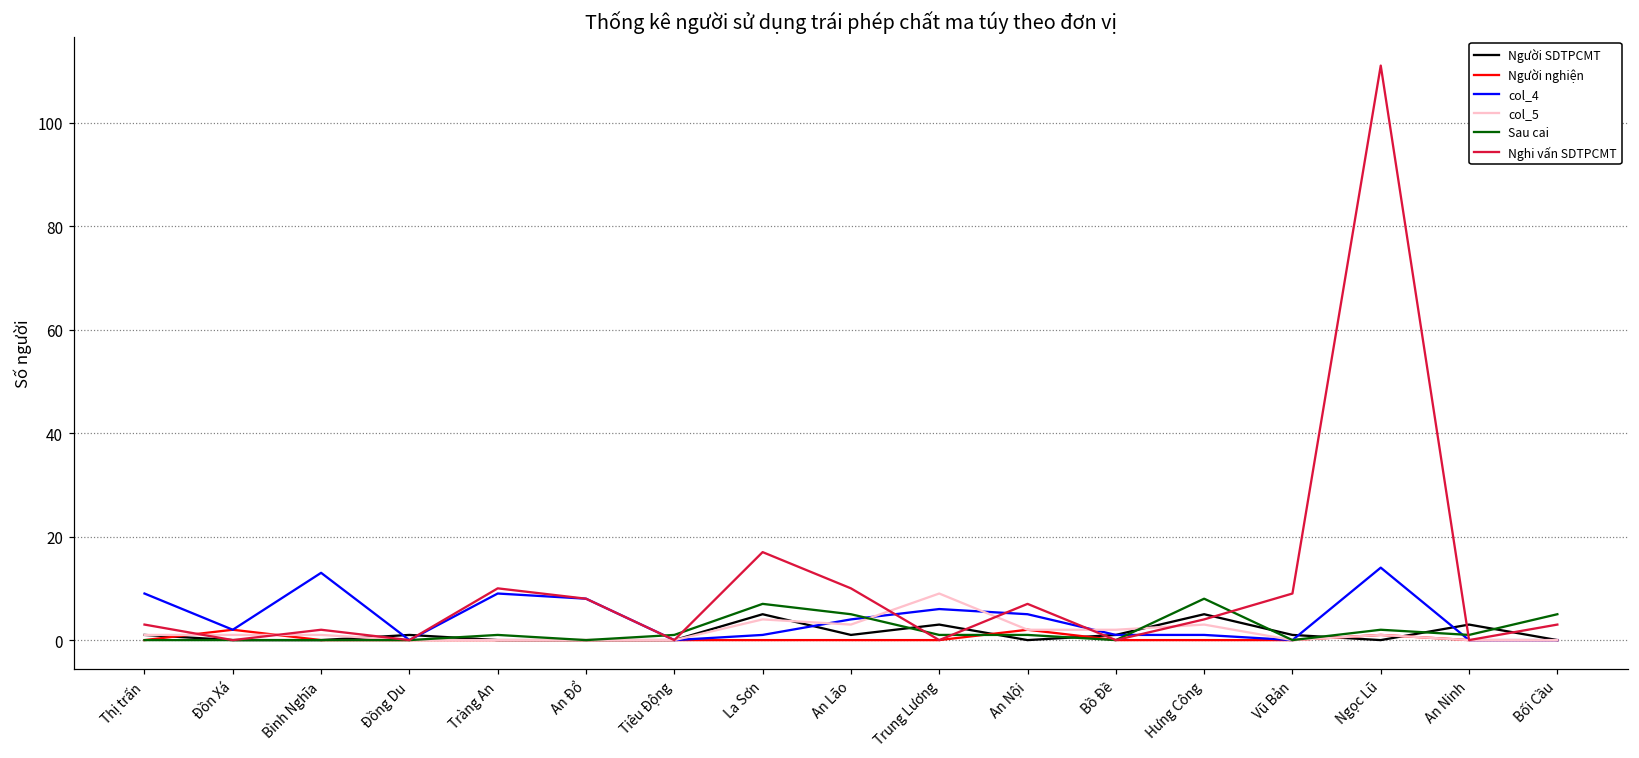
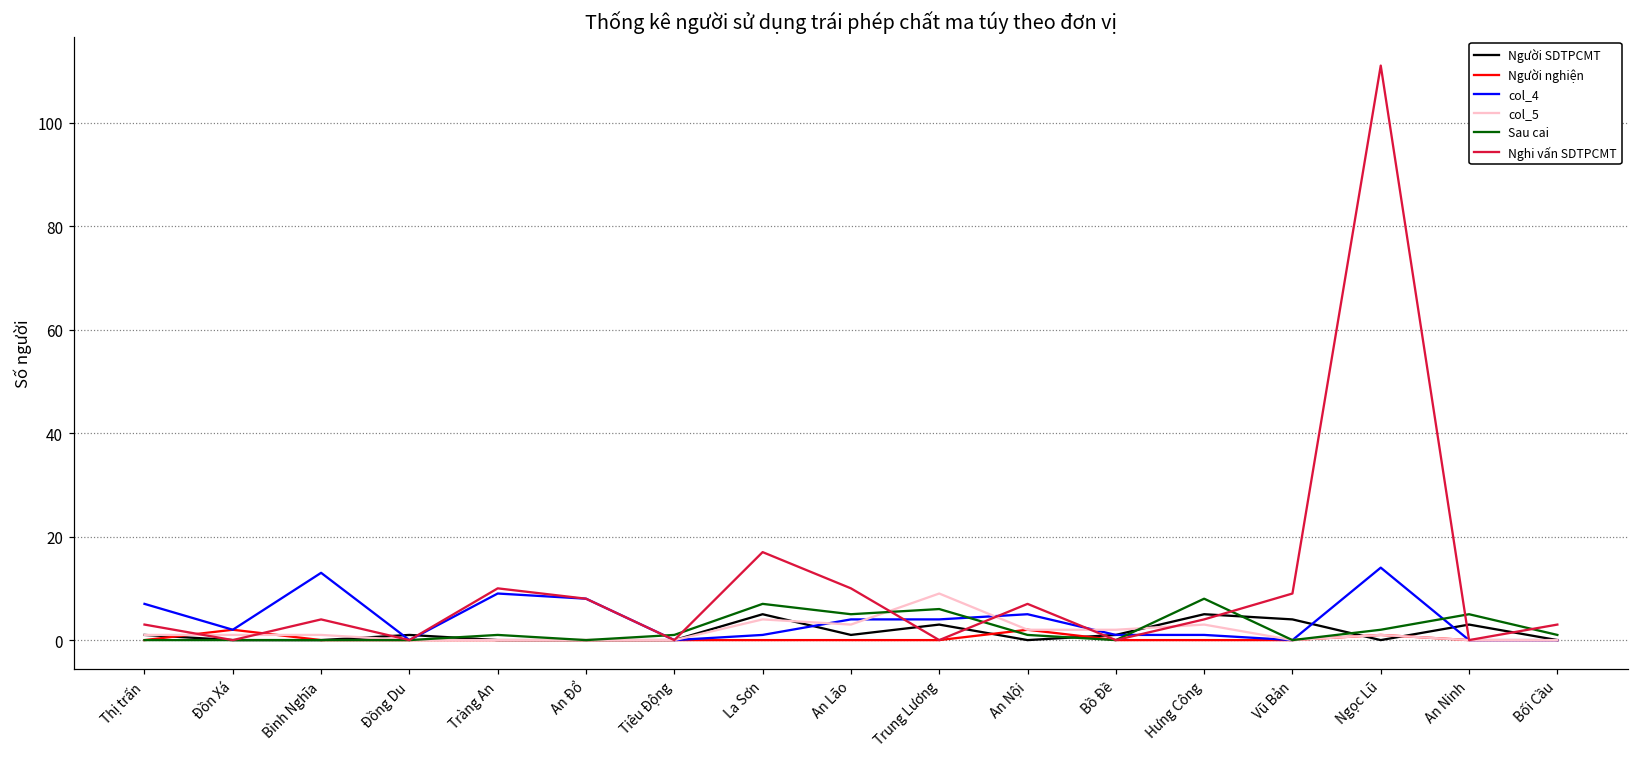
col_4, Thị trấn: 9 -> 7
Nghi vấn SDTPCMT, Bình Nghĩa: 2 -> 4
col_4, Trung Lương: 6 -> 4
Sau cai, Trung Lương: 1 -> 6
Người SDTPCMT, Vũ Bản: 1 -> 4
Sau cai, An Ninh: 1 -> 5
Sau cai, Bối Cầu: 5 -> 1
